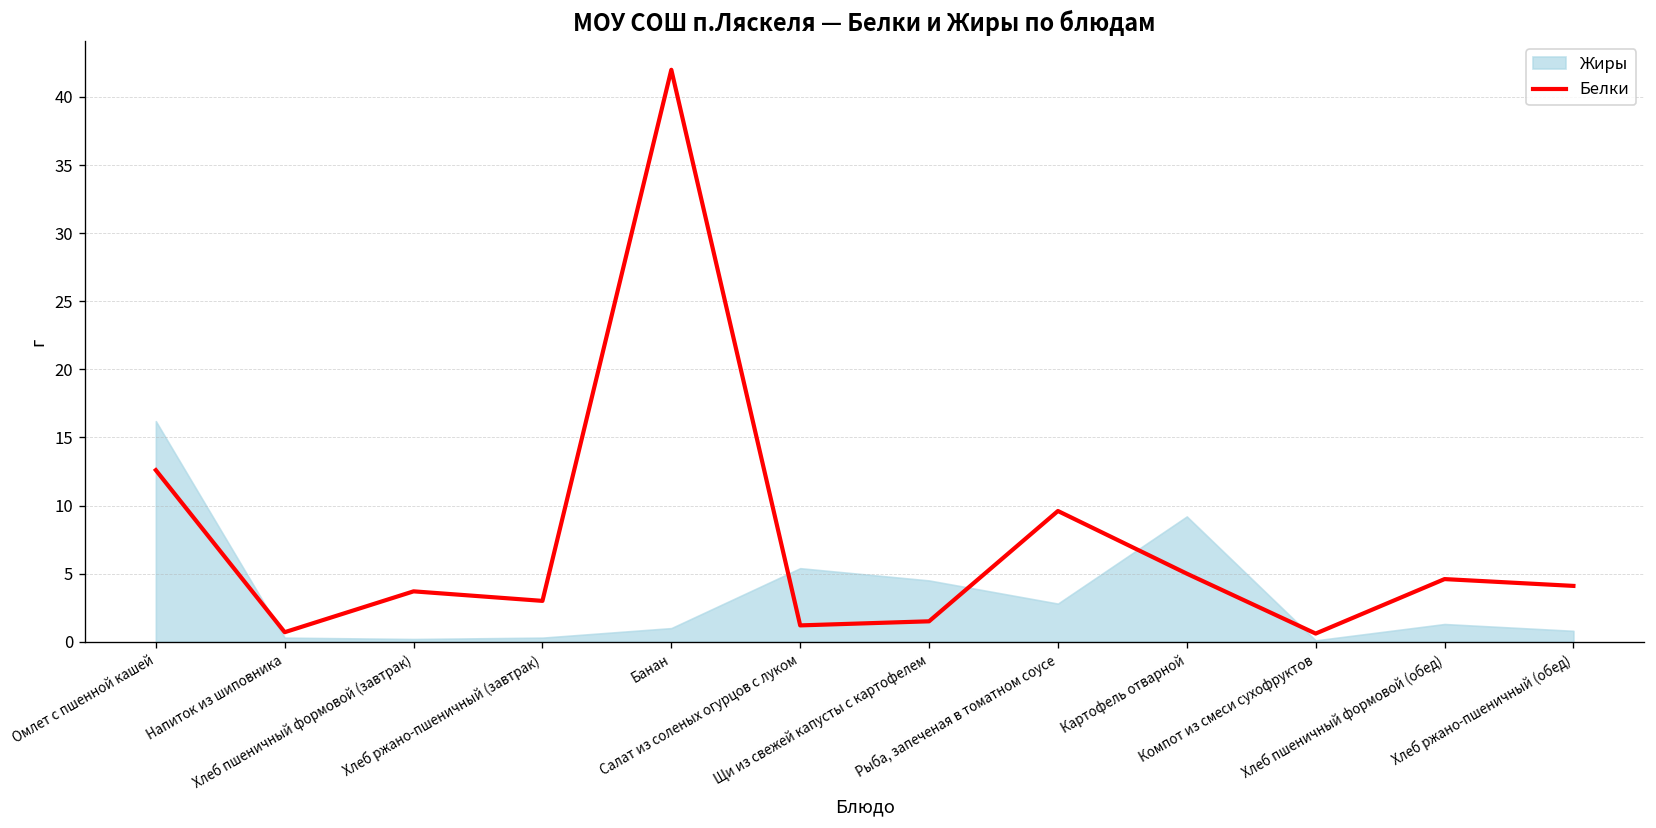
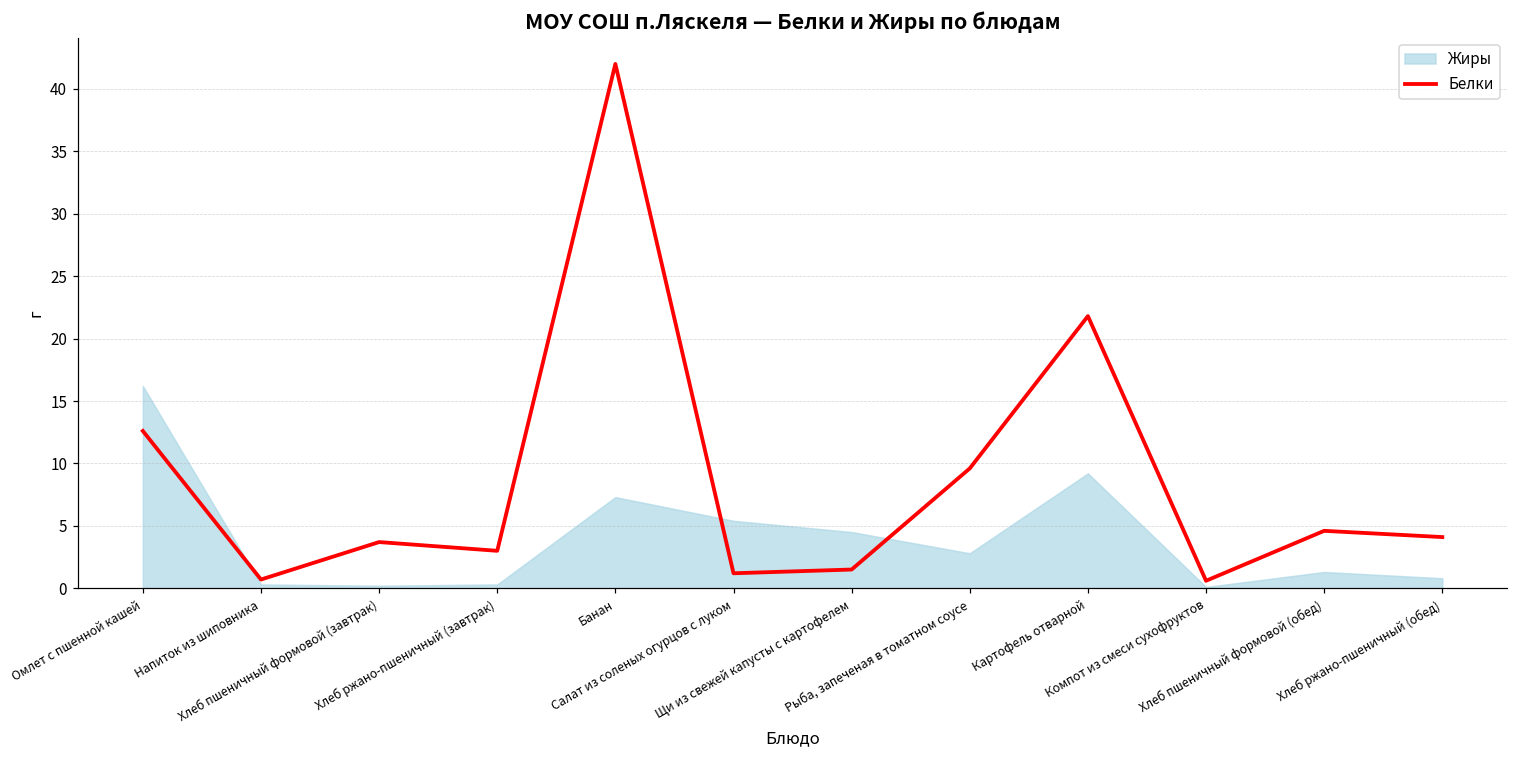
Жиры, Банан: 1.0 -> 7.3
Белки, Картофель отварной: 5.0 -> 21.8
